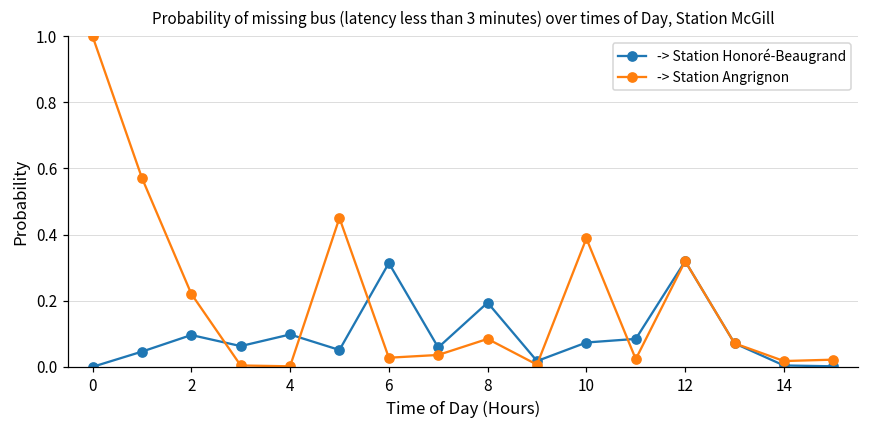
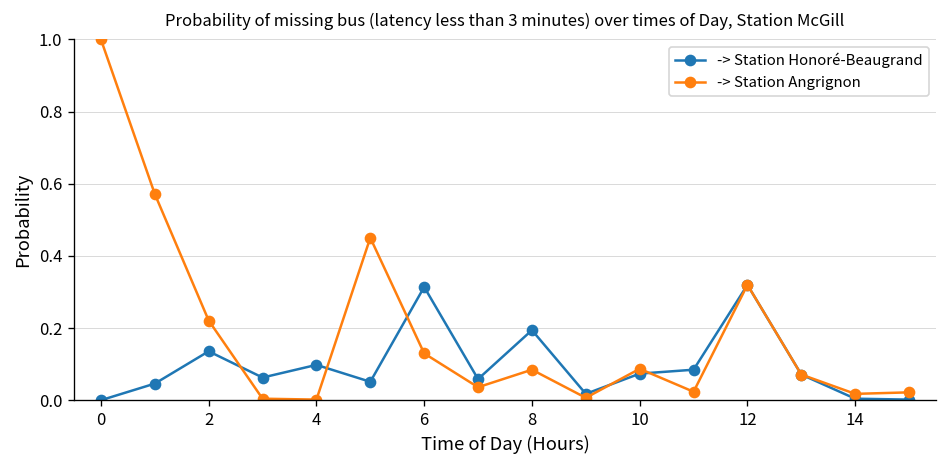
-> Station Honoré-Beaugrand, 2: 0.10 -> 0.14
-> Station Angrignon, 6: 0.03 -> 0.13
-> Station Angrignon, 10: 0.39 -> 0.09
